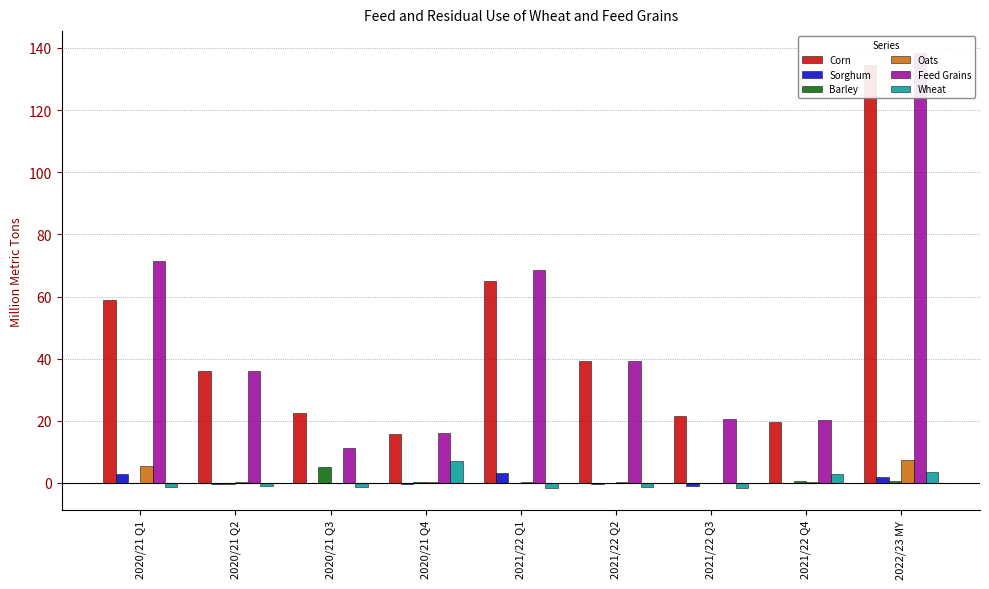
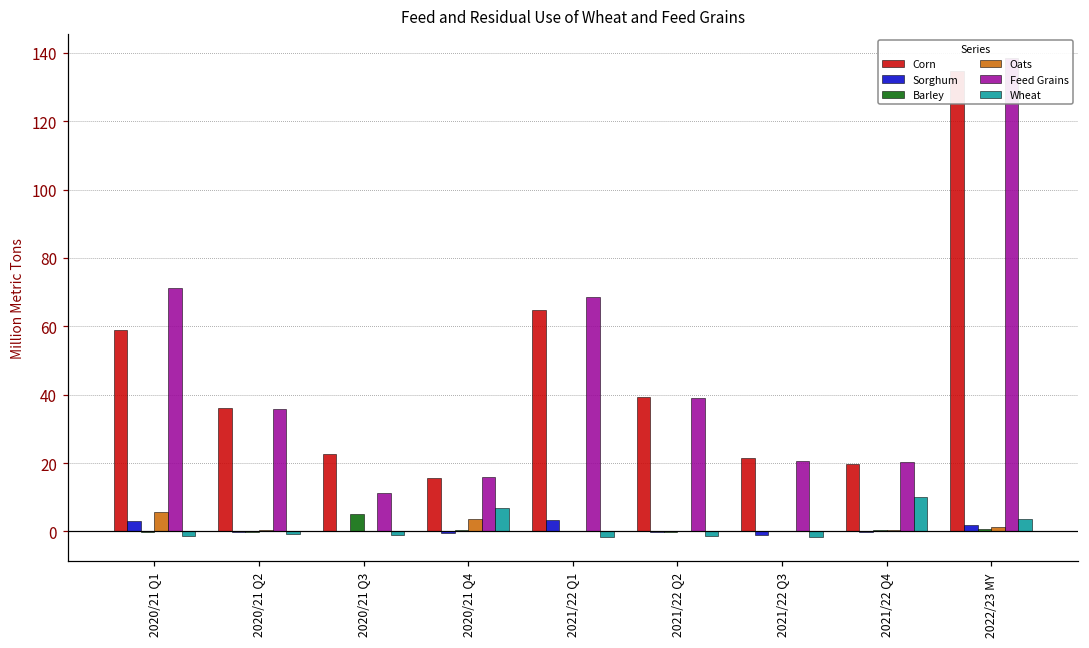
Oats, 2020/21 Q4: 0 -> 4
Wheat, 2021/22 Q4: 3 -> 10
Oats, 2022/23 MY: 7 -> 1
